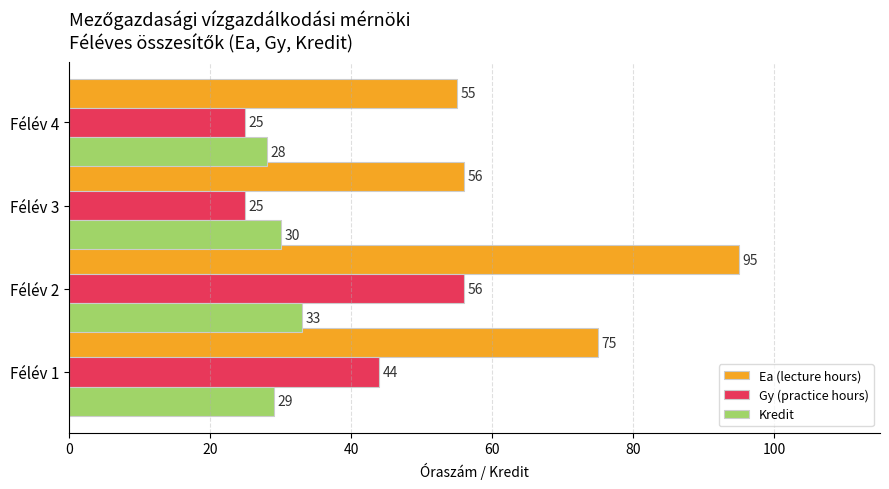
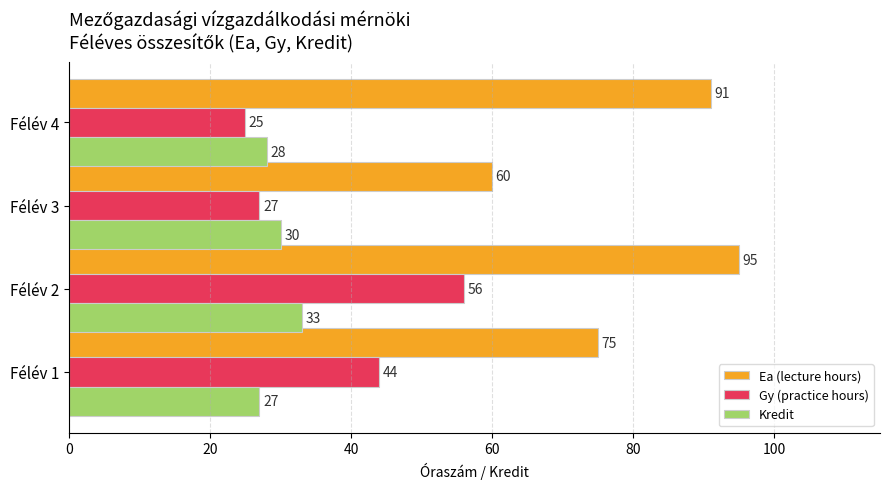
Ea (lecture hours), Félév 4: 55 -> 91
Ea (lecture hours), Félév 3: 56 -> 60
Gy (practice hours), Félév 3: 25 -> 27
Kredit, Félév 1: 29 -> 27
